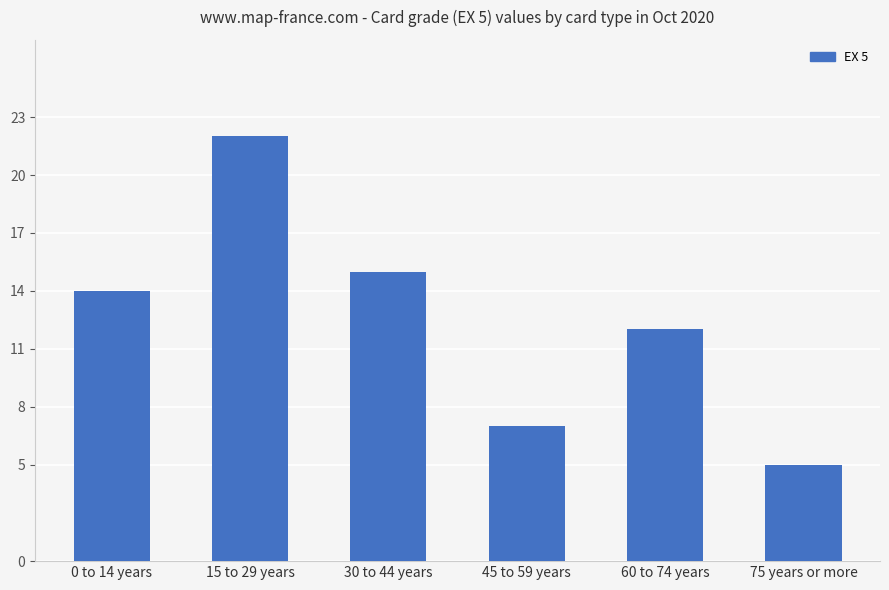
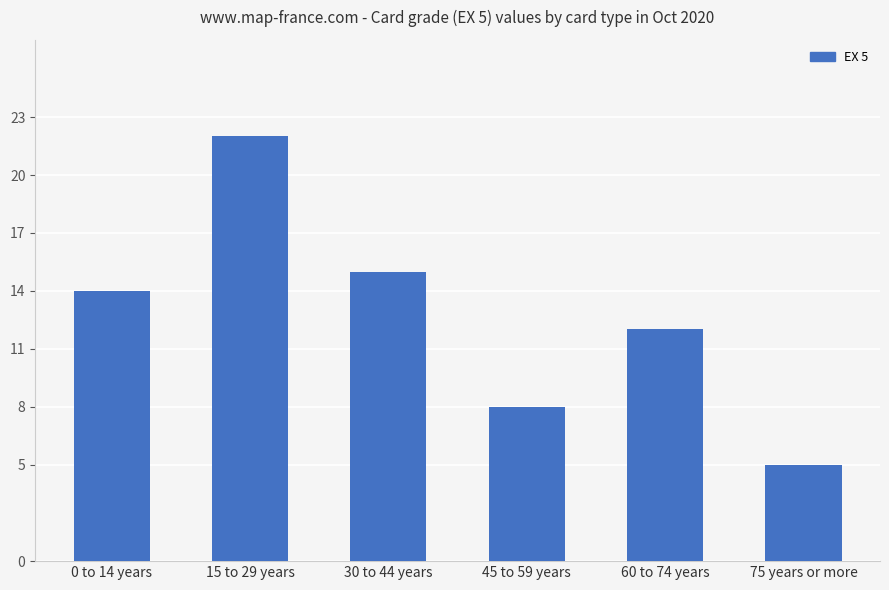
45 to 59 years: 7 -> 8
